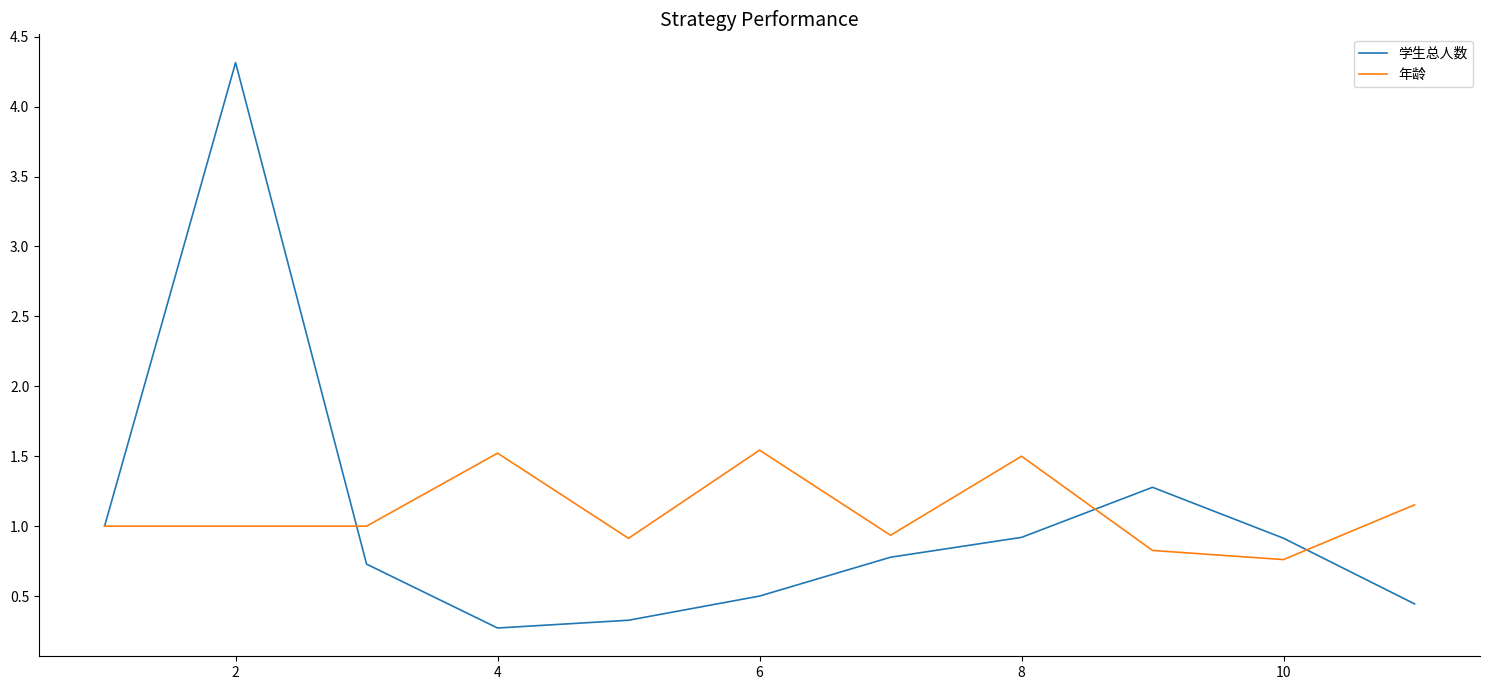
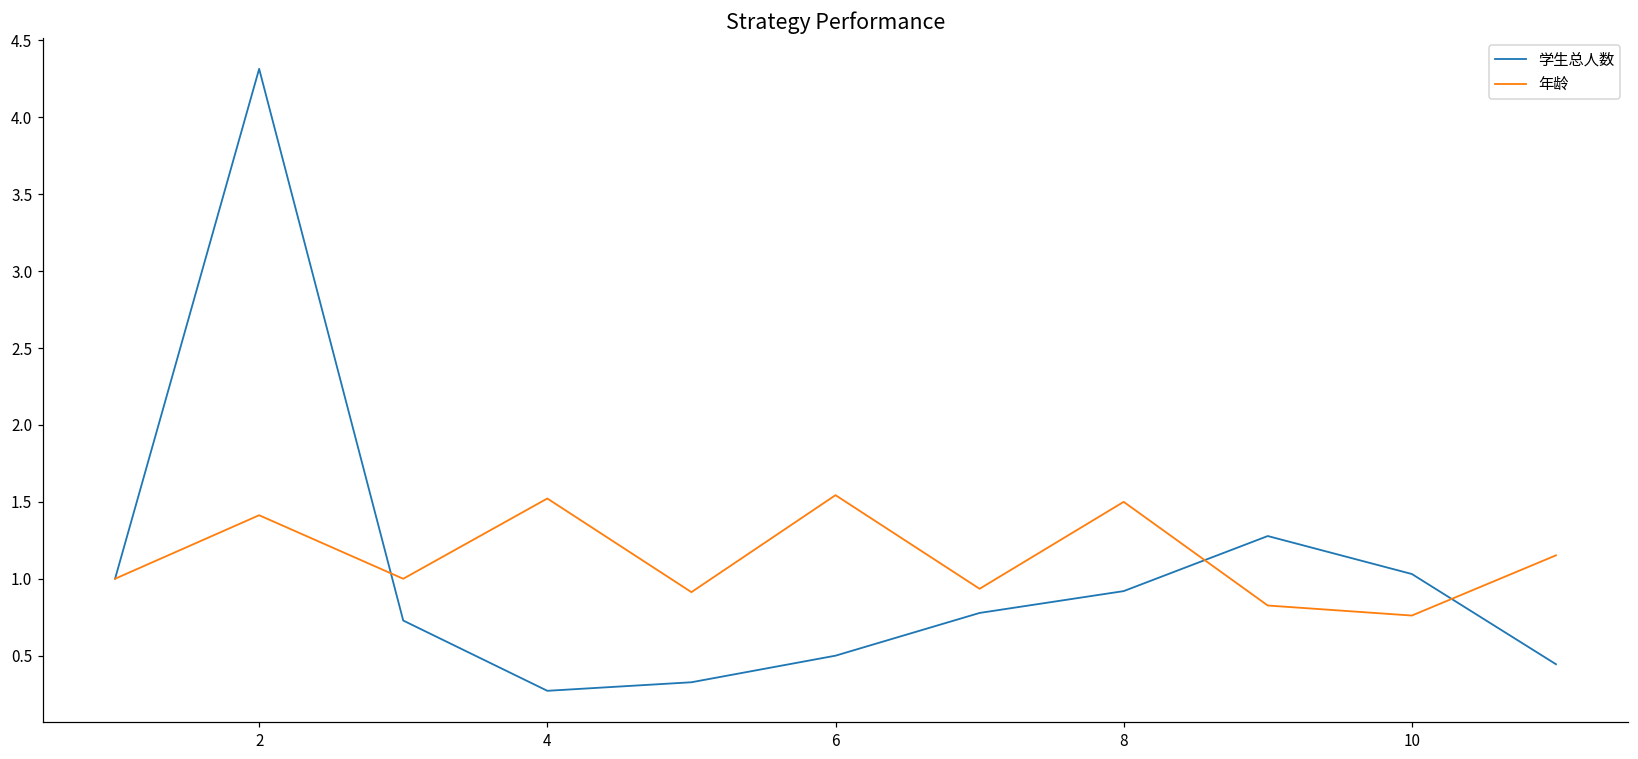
年龄, 2: 1.00 -> 1.41
学生总人数, 10: 0.91 -> 1.03
